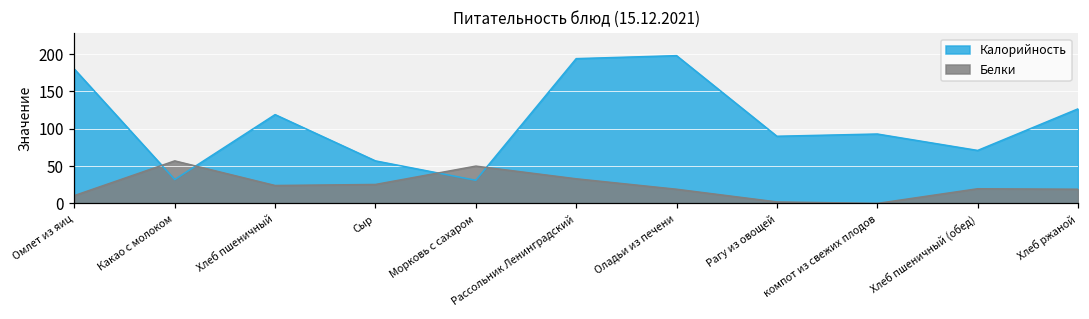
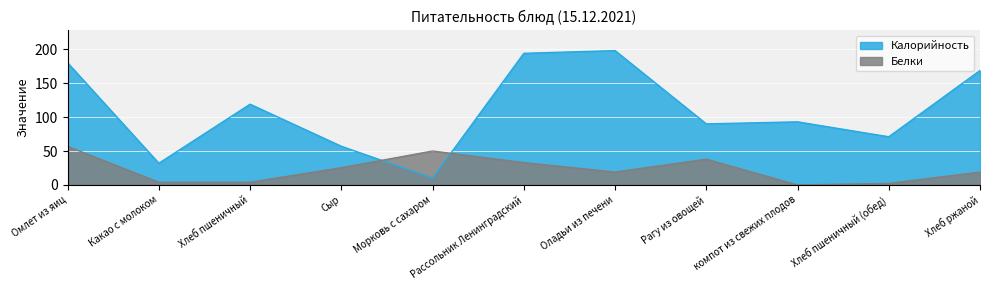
Белки, Омлет из яиц: 10 -> 60
Белки, Какао с молоком: 60 -> 0
Белки, Хлеб пшеничный: 20 -> 0
Калорийность, Морковь с сахаром: 30 -> 10
Белки, Рагу из овощей: 0 -> 40
Белки, Хлеб пшеничный (обед): 20 -> 0
Калорийность, Хлеб ржаной: 130 -> 170
